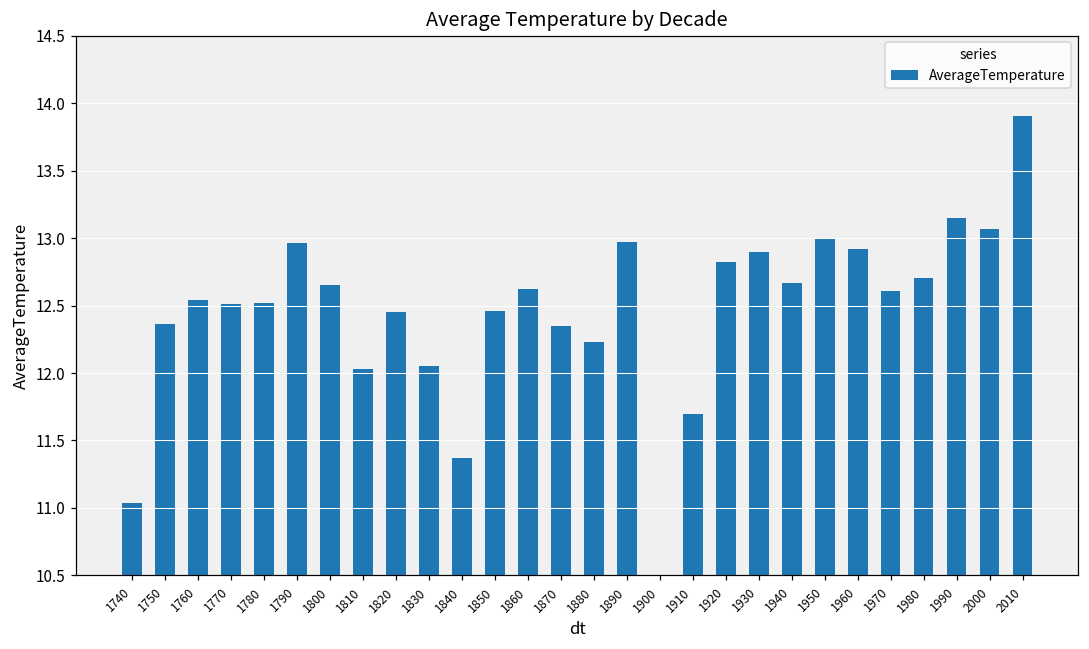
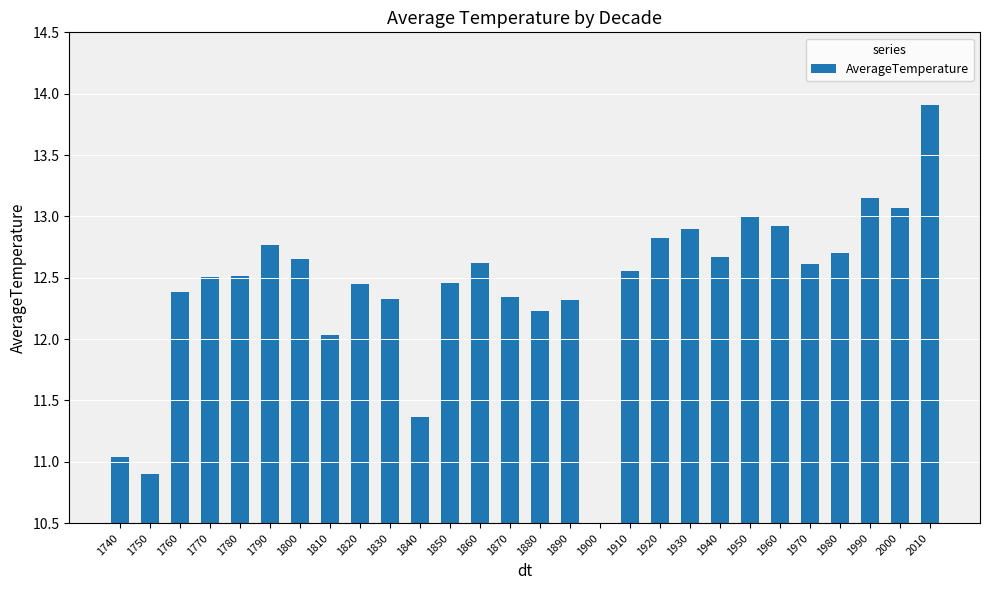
1750: 12.36 -> 10.90
1760: 12.54 -> 12.39
1790: 12.96 -> 12.77
1830: 12.06 -> 12.33
1890: 12.97 -> 12.32
1910: 11.69 -> 12.56
